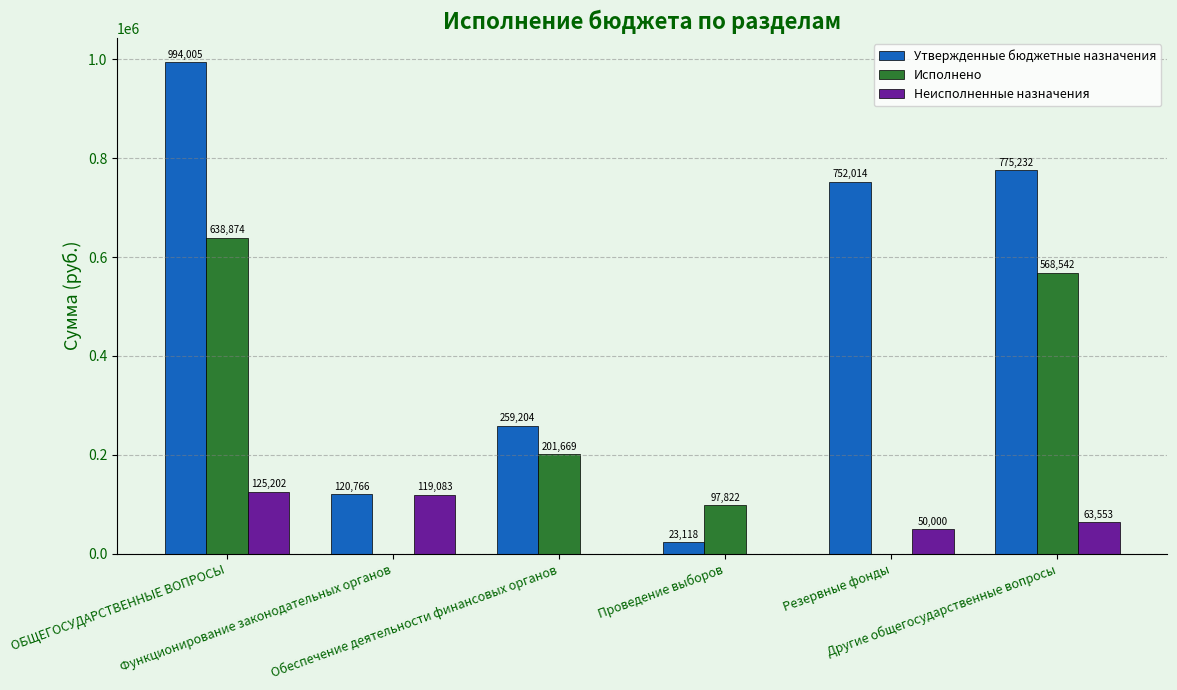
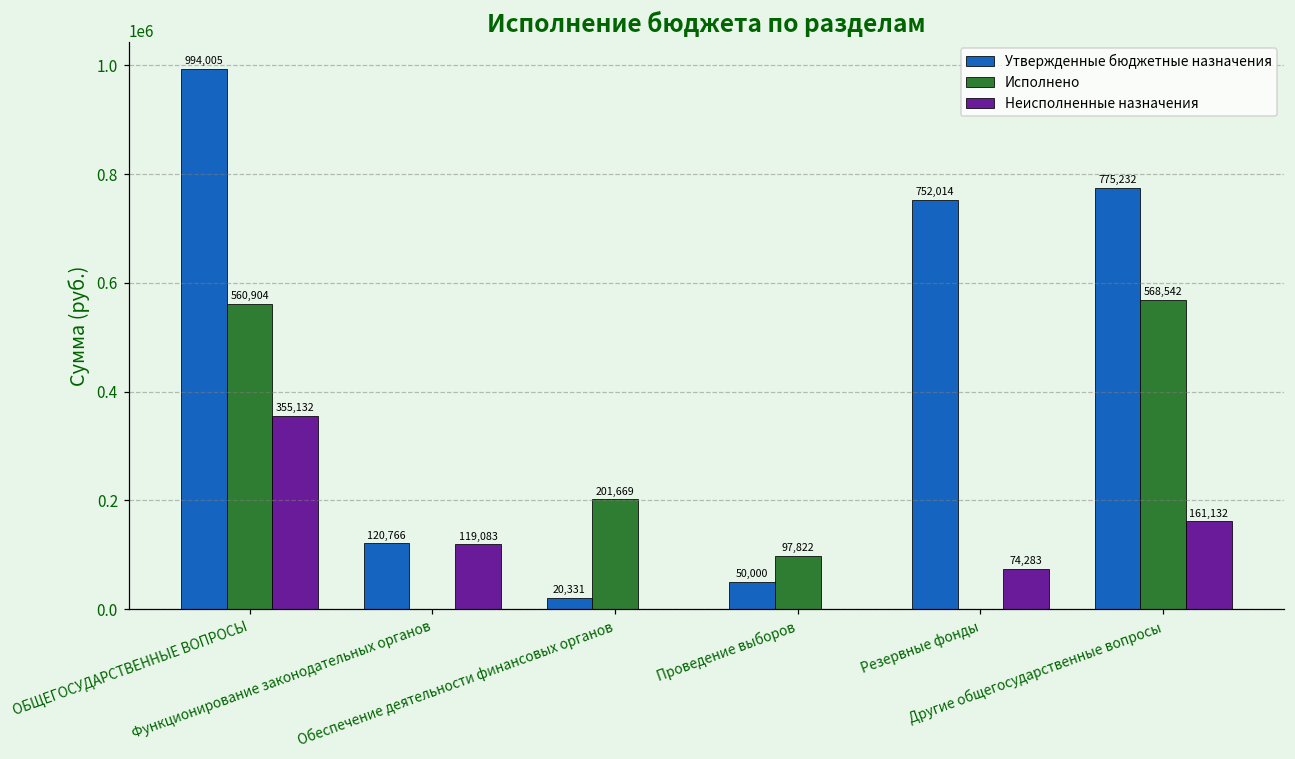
Исполнено, ОБЩЕГОСУДАРСТВЕННЫЕ ВОПРОСЫ: 638,874 -> 560,904
Неисполненные назначения, ОБЩЕГОСУДАРСТВЕННЫЕ ВОПРОСЫ: 125,202 -> 355,132
Утвержденные бюджетные назначения, Обеспечение деятельности финансовых органов: 259,204 -> 20,331
Утвержденные бюджетные назначения, Проведение выборов: 23,118 -> 50,000
Неисполненные назначения, Резервные фонды: 50,000 -> 74,283
Неисполненные назначения, Другие общегосударственные вопросы: 63,553 -> 161,132
